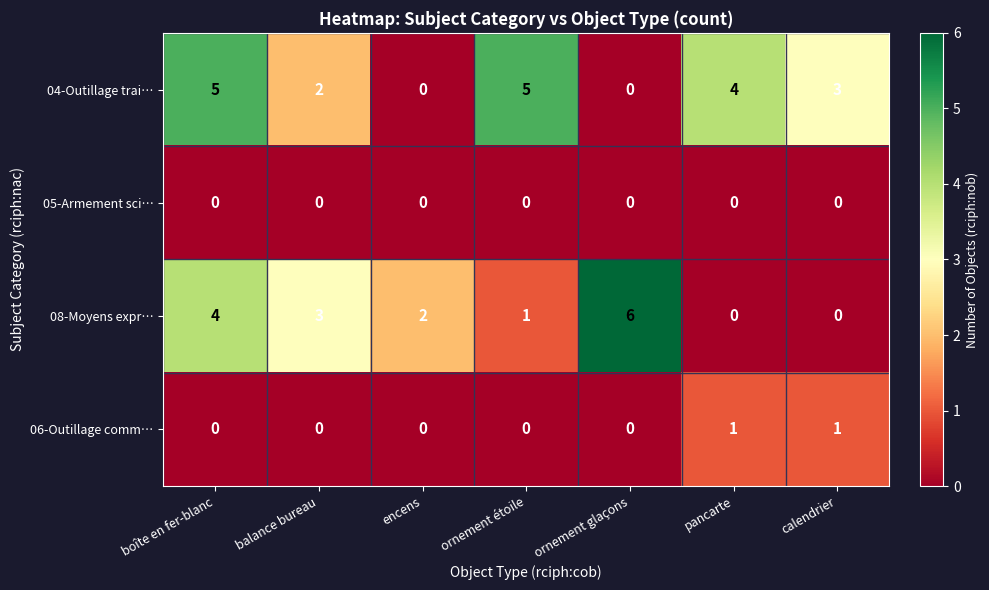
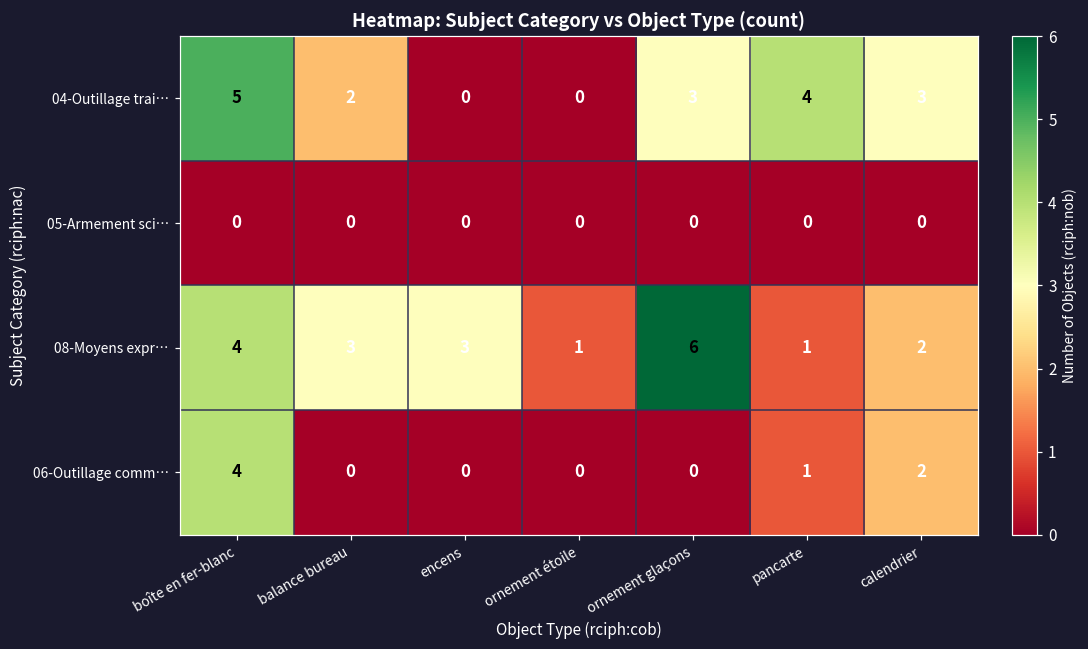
04-Outillage trai…, ornement étoile: 5 -> 0
04-Outillage trai…, ornement glaçons: 0 -> 3
08-Moyens expr…, encens: 2 -> 3
08-Moyens expr…, pancarte: 0 -> 1
08-Moyens expr…, calendrier: 0 -> 2
06-Outillage comm…, boîte en fer-blanc: 0 -> 4
06-Outillage comm…, calendrier: 1 -> 2
